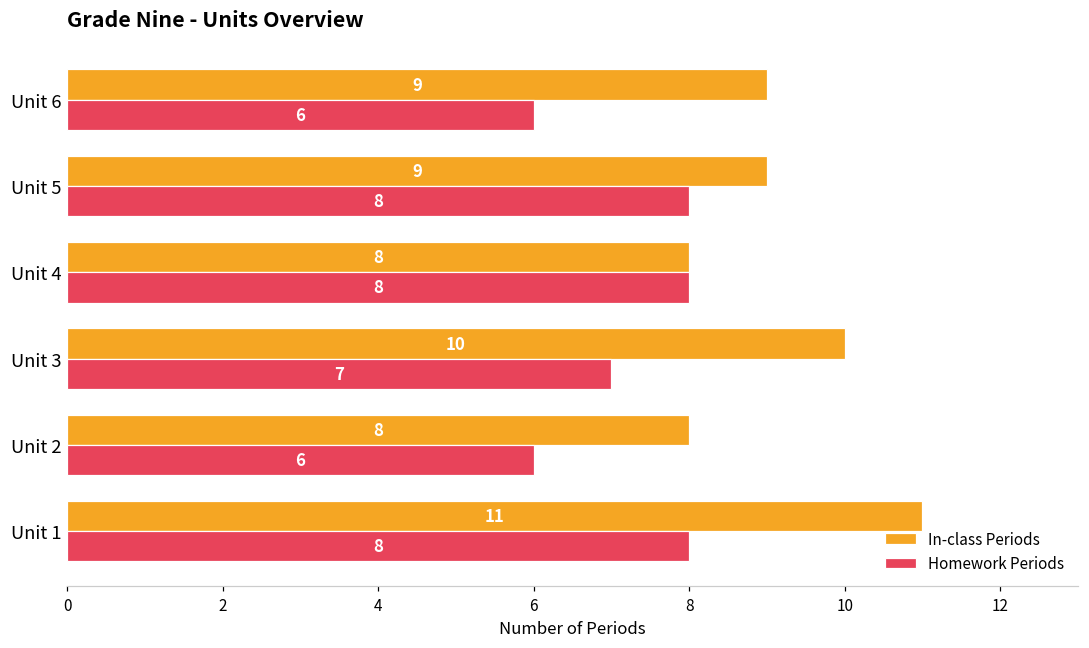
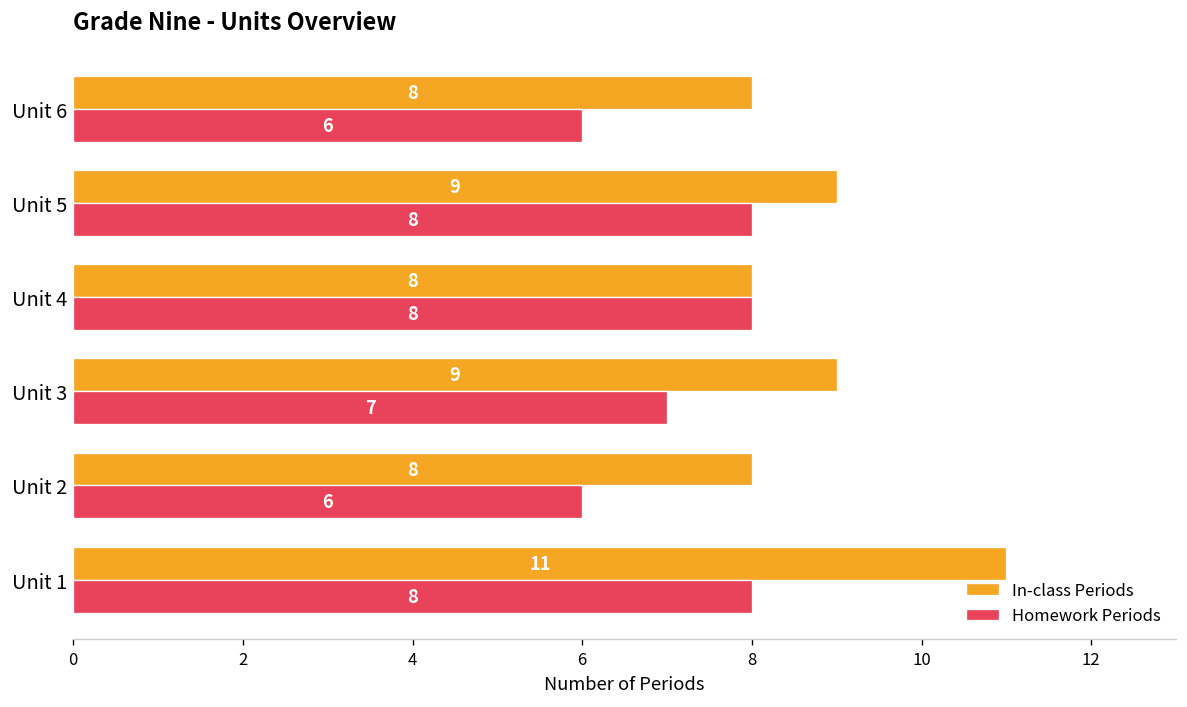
In-class Periods, Unit 6: 9 -> 8
In-class Periods, Unit 3: 10 -> 9
